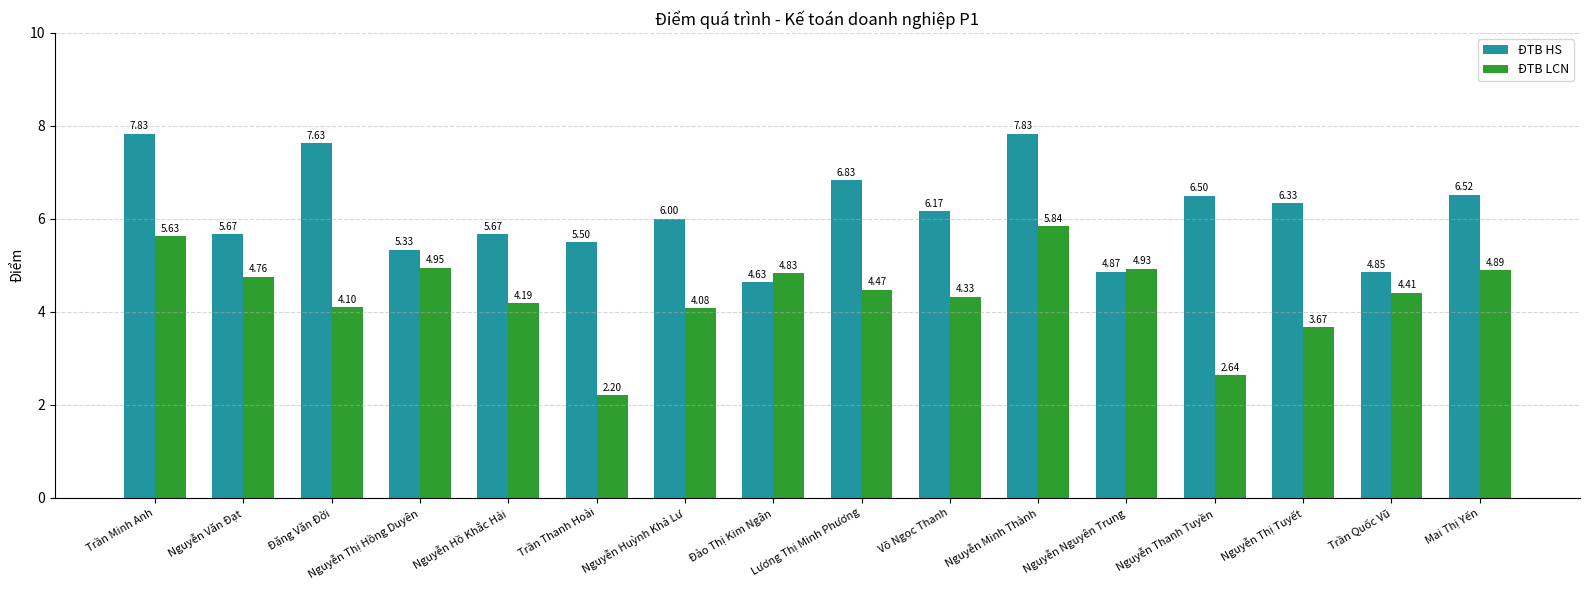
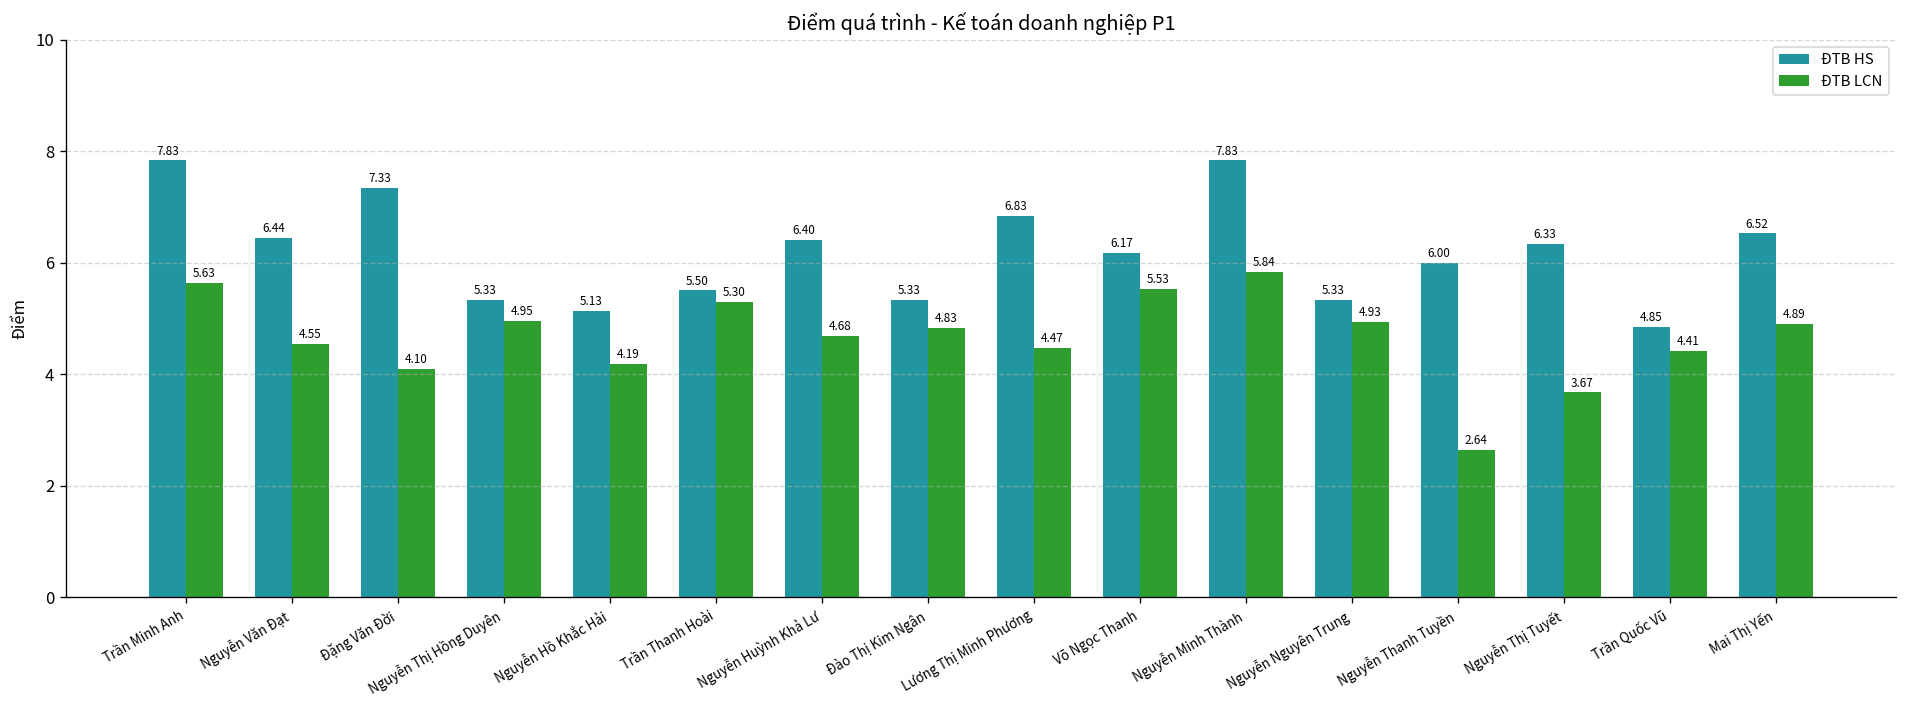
ĐTB HS, Nguyễn Văn Đạt: 5.67 -> 6.44
ĐTB LCN, Nguyễn Văn Đạt: 4.76 -> 4.55
ĐTB HS, Đặng Văn Đời: 7.63 -> 7.33
ĐTB HS, Nguyễn Hồ Khắc Hải: 5.67 -> 5.13
ĐTB LCN, Trần Thanh Hoài: 2.20 -> 5.30
ĐTB HS, Nguyễn Huỳnh Khả Lư: 6.00 -> 6.40
ĐTB LCN, Nguyễn Huỳnh Khả Lư: 4.08 -> 4.68
ĐTB HS, Đào Thị Kim Ngân: 4.63 -> 5.33
ĐTB LCN, Võ Ngọc Thanh: 4.33 -> 5.53
ĐTB HS, Nguyễn Nguyên Trung: 4.87 -> 5.33
ĐTB HS, Nguyễn Thanh Tuyền: 6.50 -> 6.00
